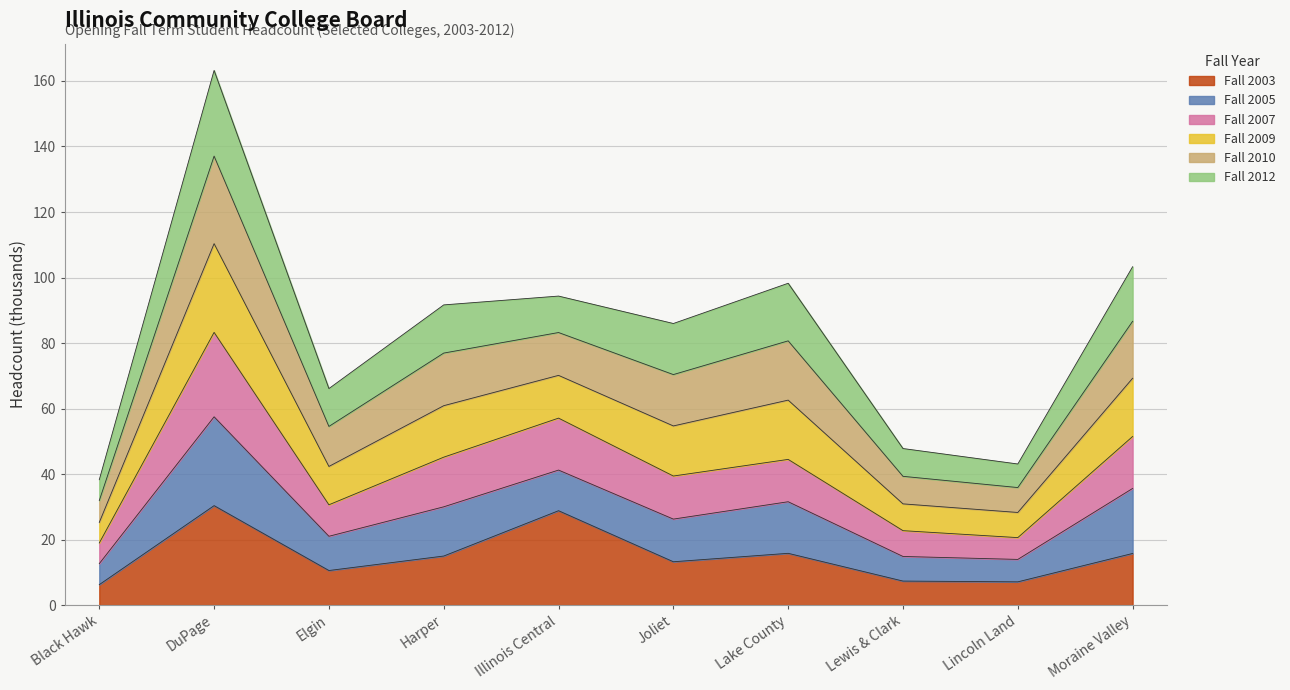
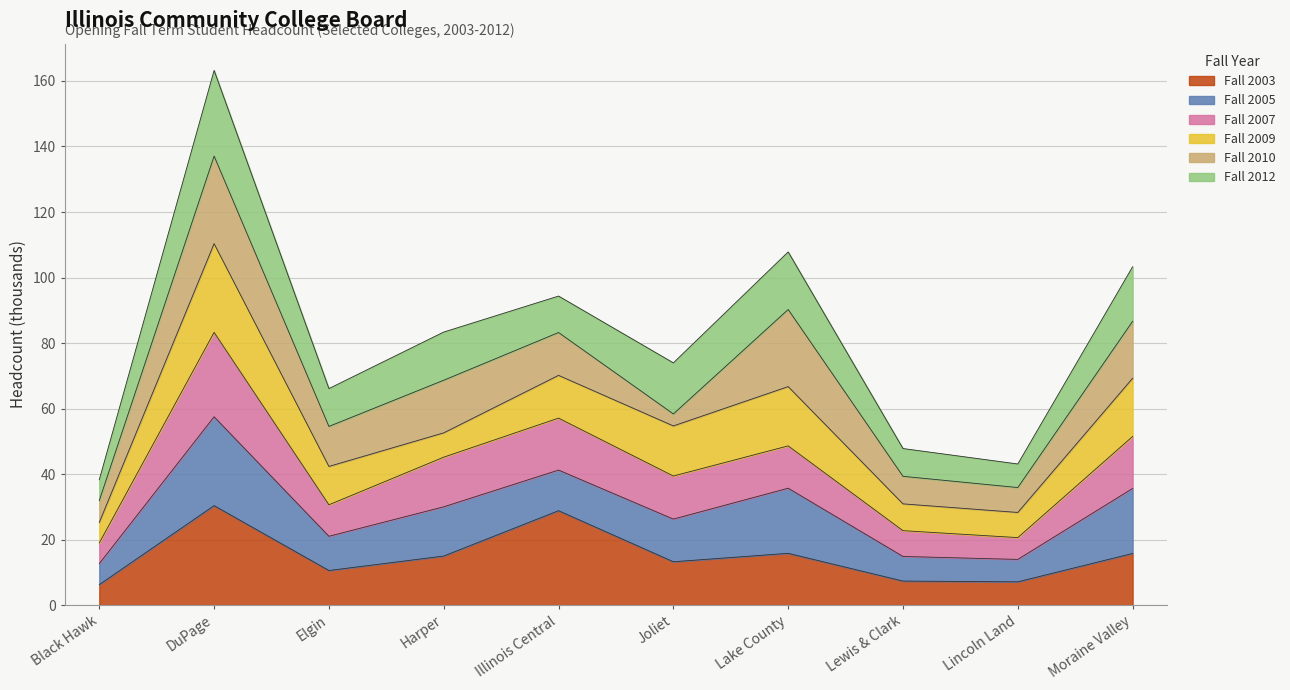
Fall 2009, Harper: 16 -> 7
Fall 2010, Joliet: 16 -> 4
Fall 2005, Lake County: 16 -> 20
Fall 2010, Lake County: 18 -> 24
